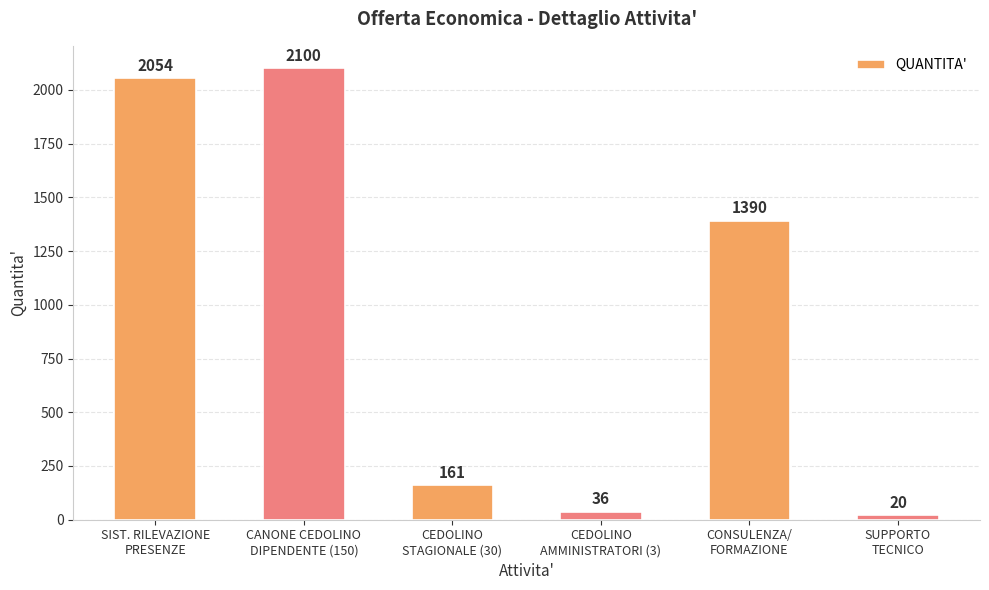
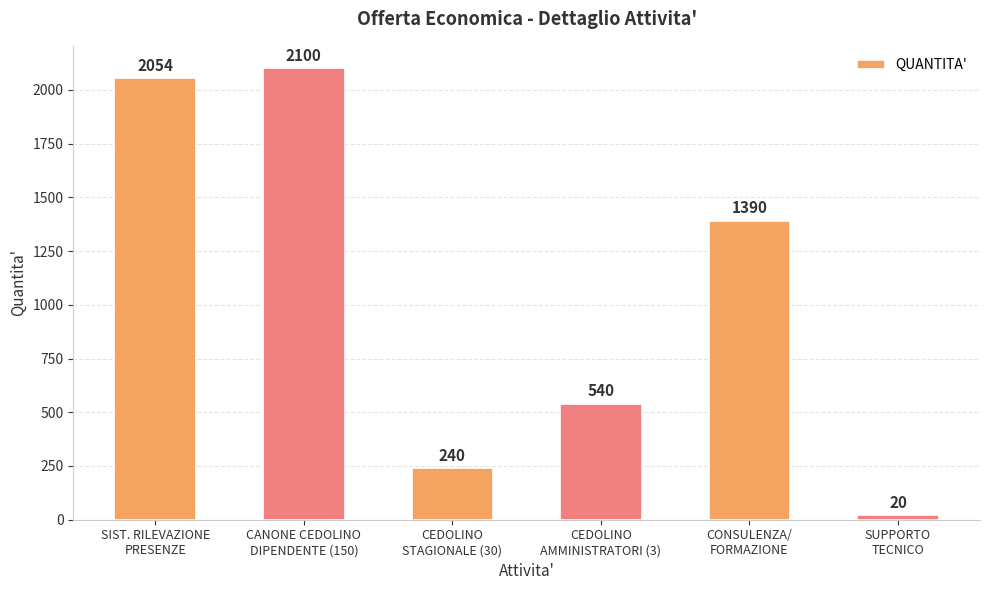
CEDOLINO STAGIONALE (30): 161 -> 240
CEDOLINO AMMINISTRATORI (3): 36 -> 540
